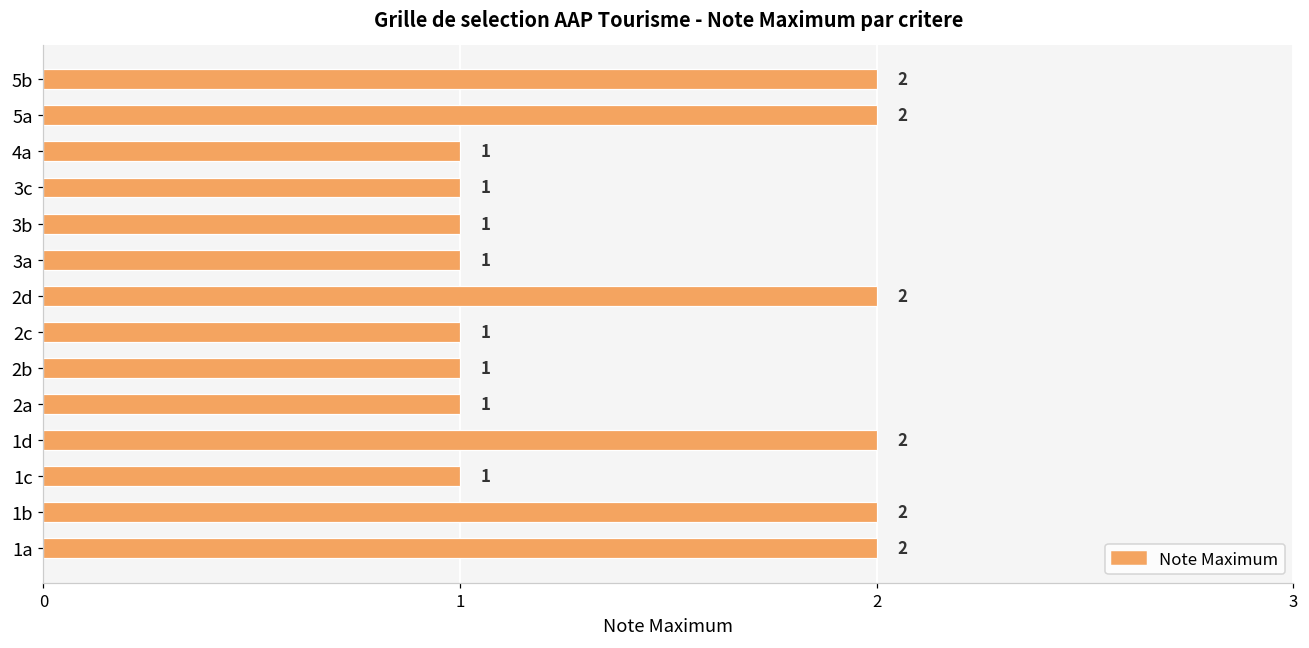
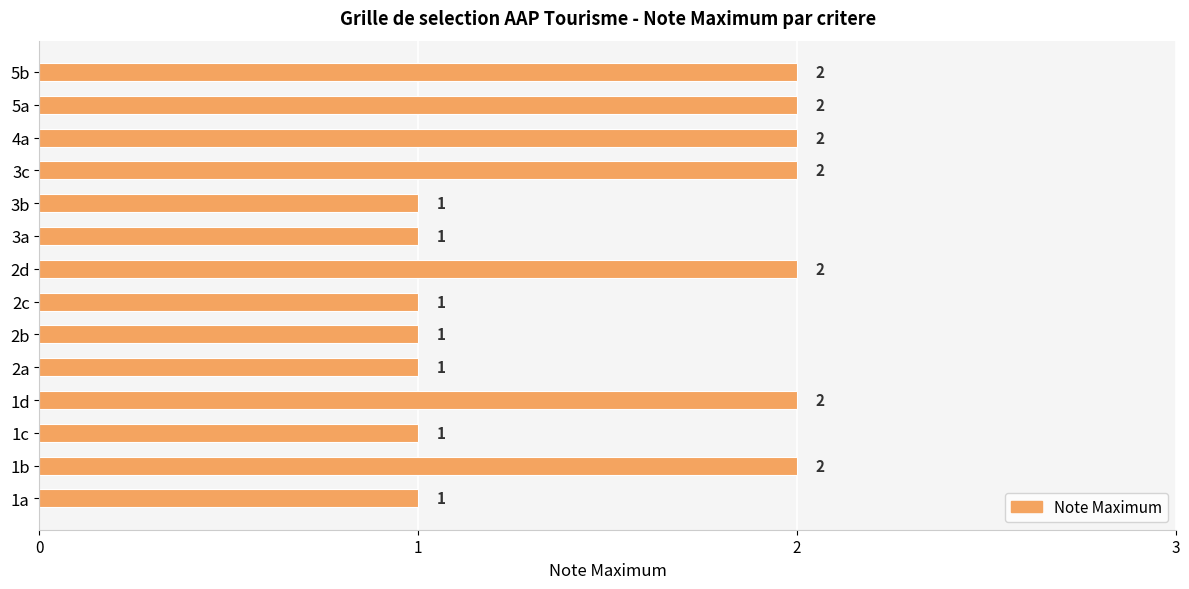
4a: 1 -> 2
3c: 1 -> 2
1a: 2 -> 1
